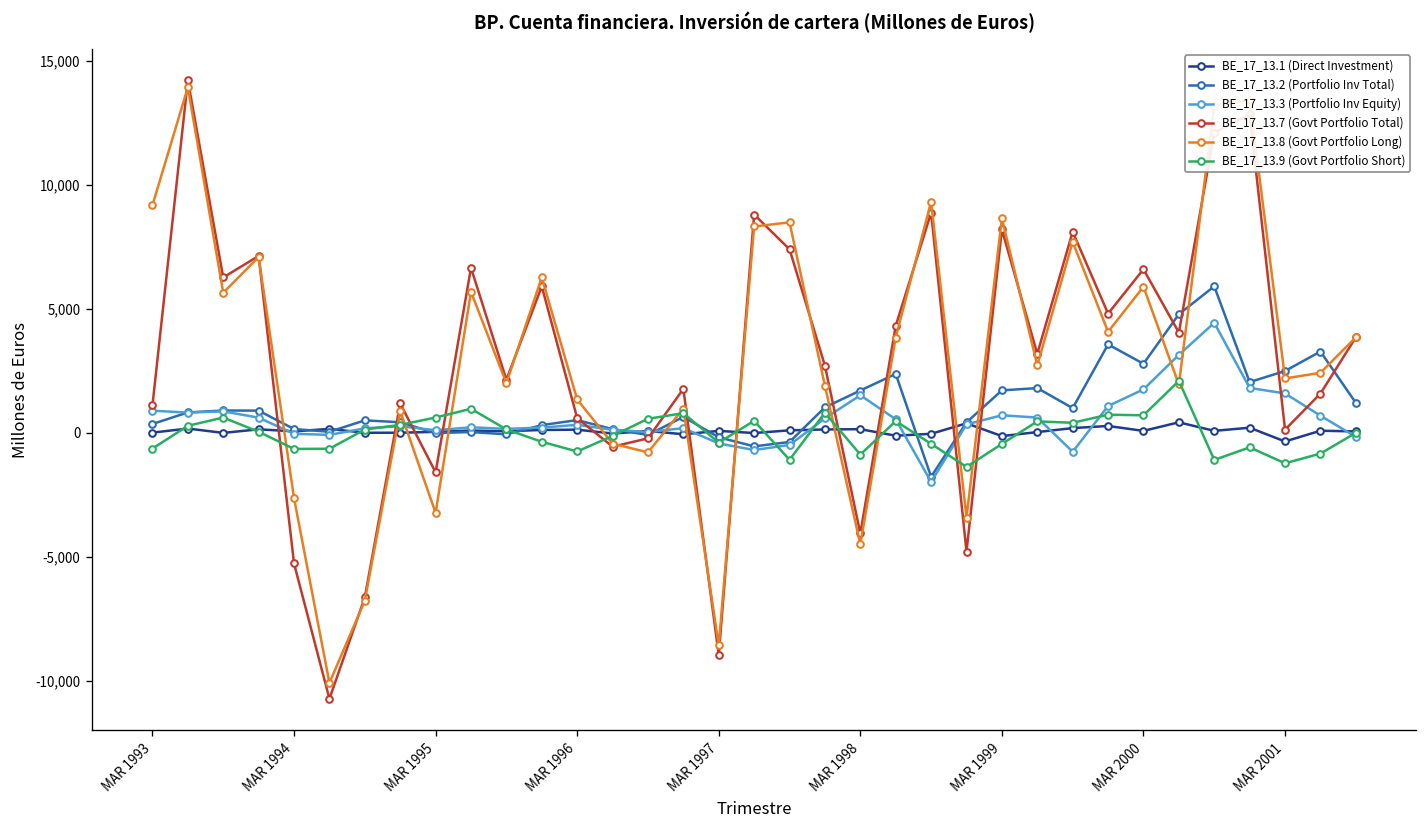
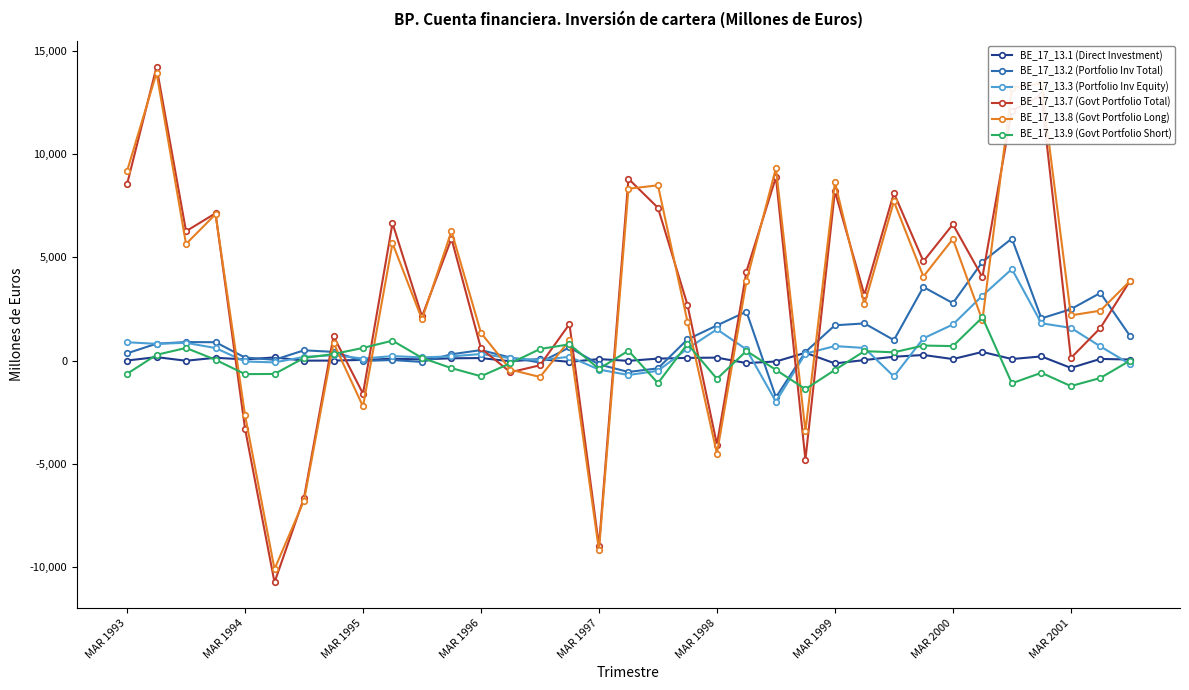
BE_17_13.7 (Govt Portfolio Total), MAR 1993: 1,100 -> 8,500
BE_17_13.7 (Govt Portfolio Total), MAR 1994: -5,300 -> -3,300
BE_17_13.8 (Govt Portfolio Long), MAR 1995: -3,200 -> -2,200
BE_17_13.8 (Govt Portfolio Long), MAR 1997: -8,600 -> -9,200
